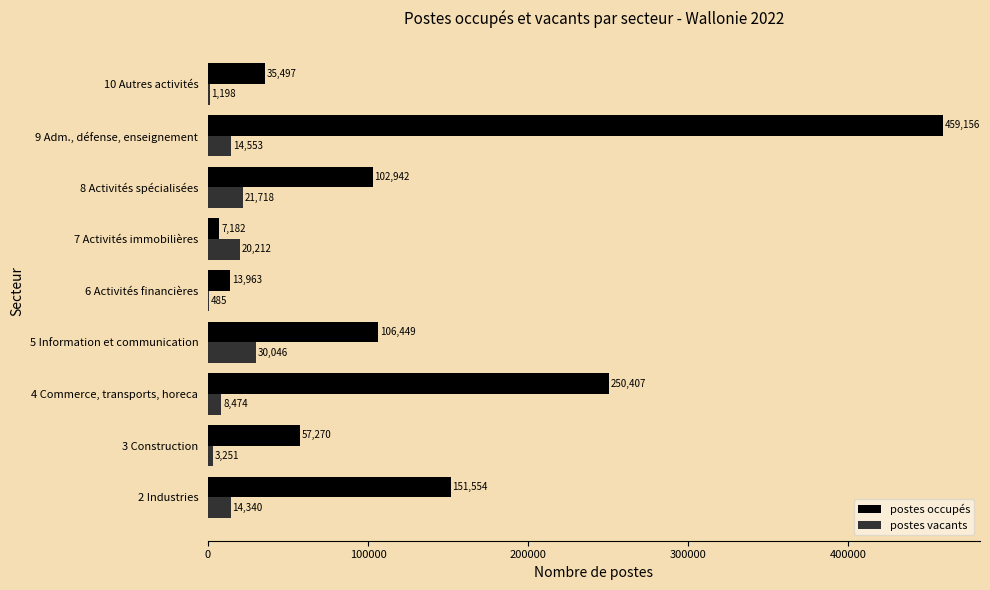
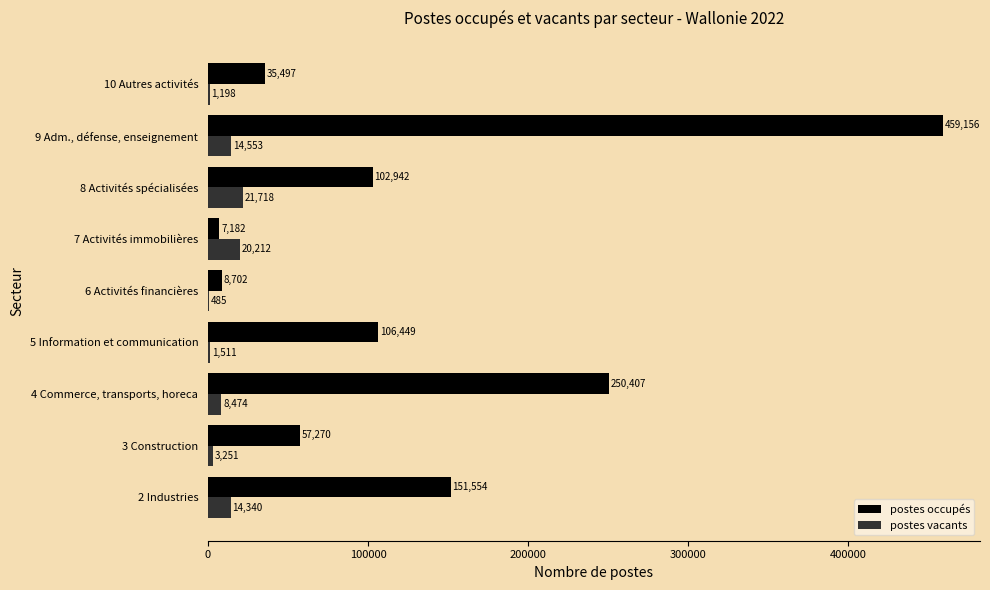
postes occupés, 6 Activités financières: 13,963 -> 8,702
postes vacants, 5 Information et communication: 30,046 -> 1,511
